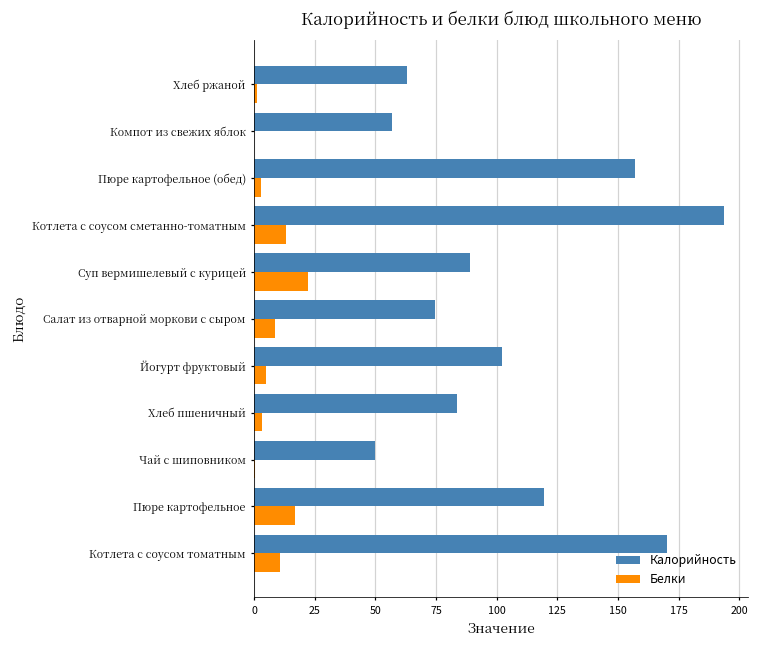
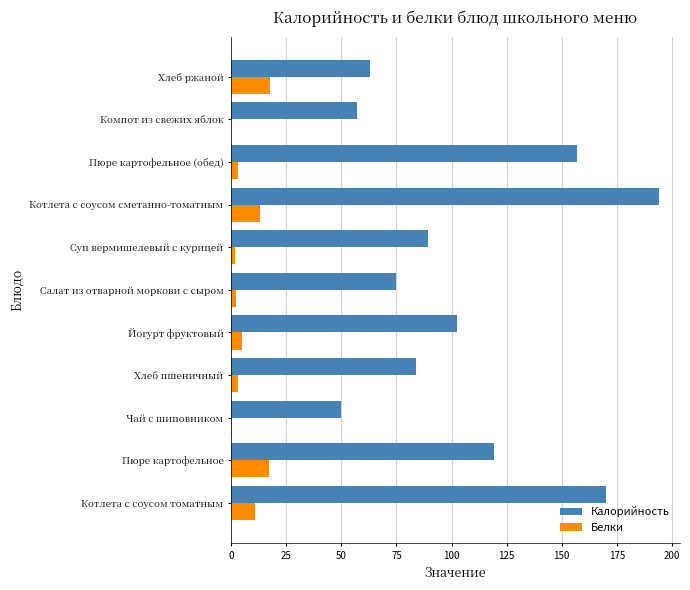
Белки, Хлеб ржаной: 1 -> 18
Белки, Суп вермишелевый с курицей: 22 -> 2
Белки, Салат из отварной моркови с сыром: 9 -> 2
